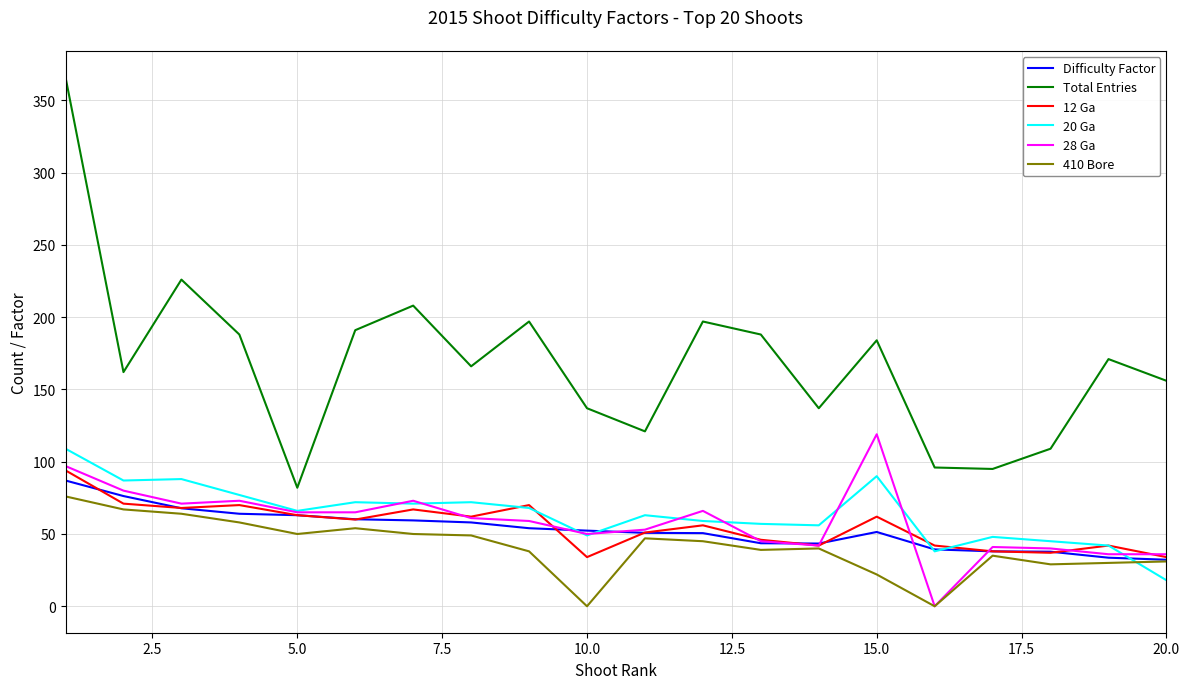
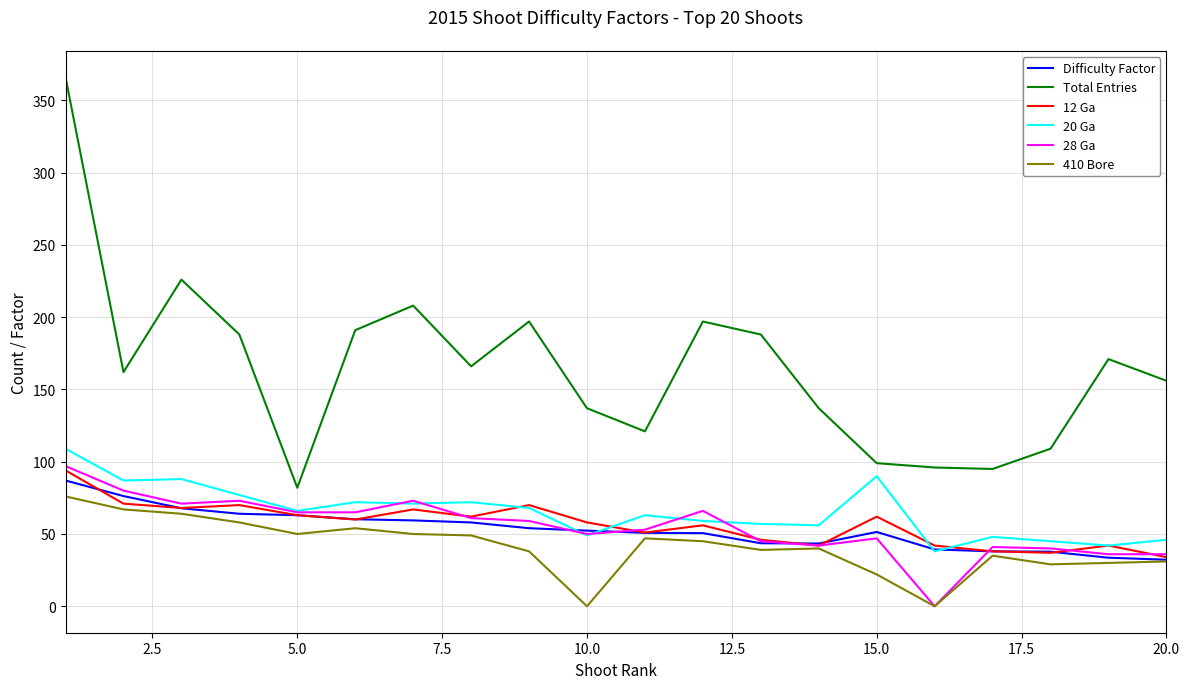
12 Ga, 10.0: 34 -> 58
Total Entries, 15.0: 184 -> 99
28 Ga, 15.0: 119 -> 47
20 Ga, 20.0: 18 -> 46
